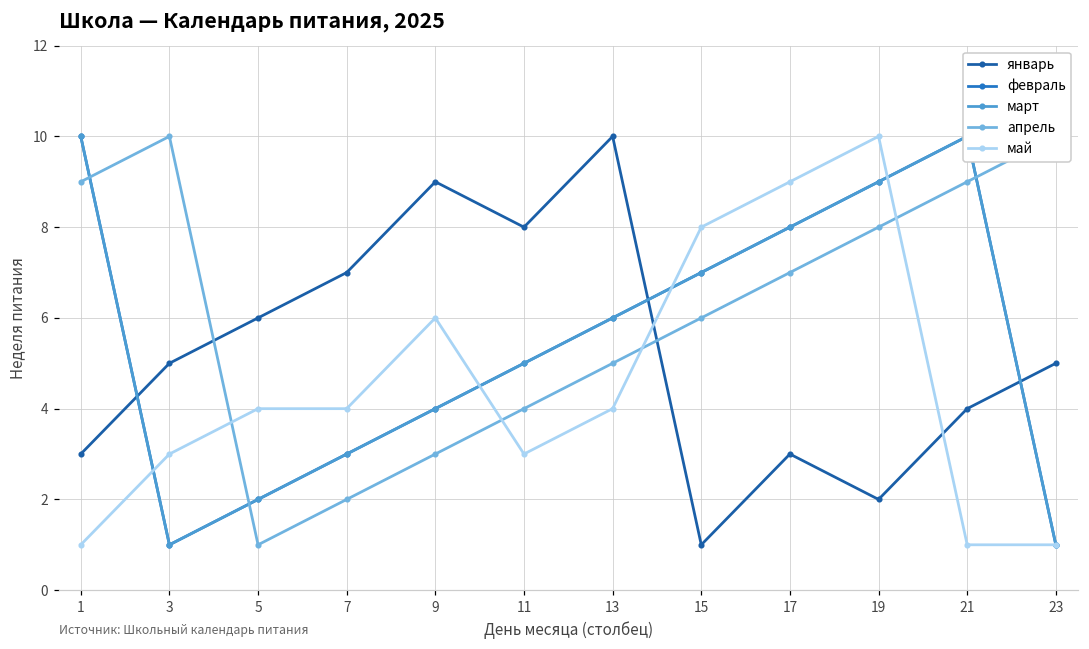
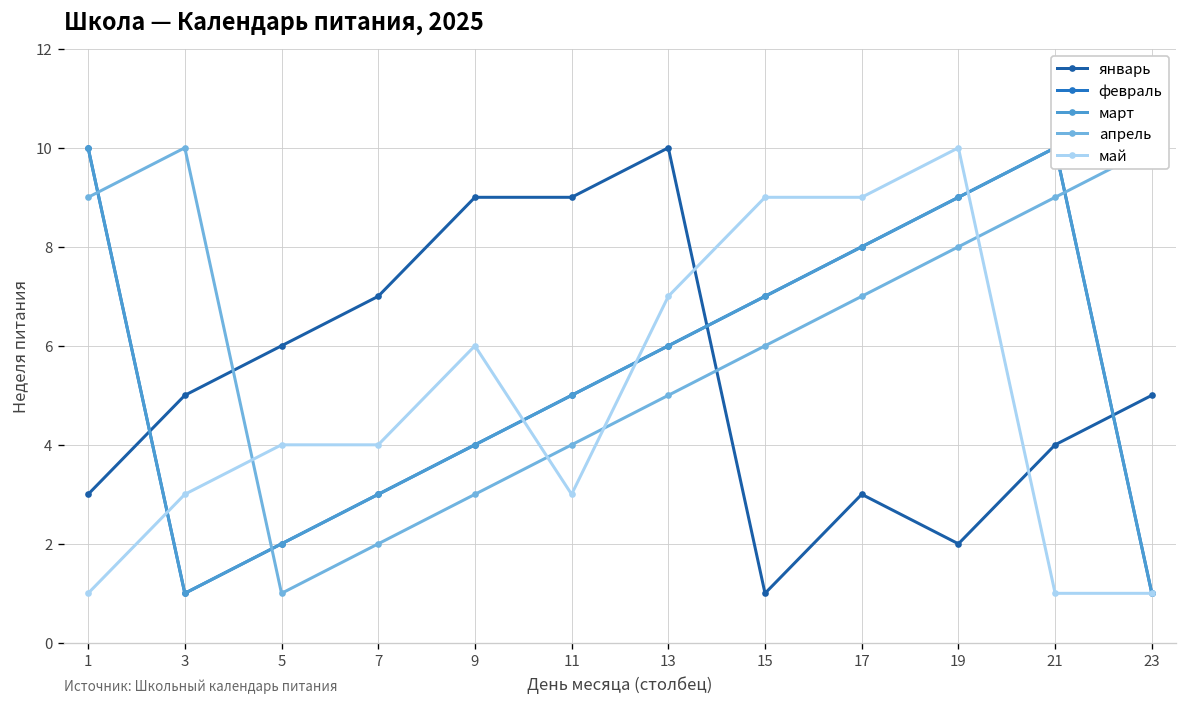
январь, 11: 8 -> 9
май, 13: 4 -> 7
май, 15: 8 -> 9
